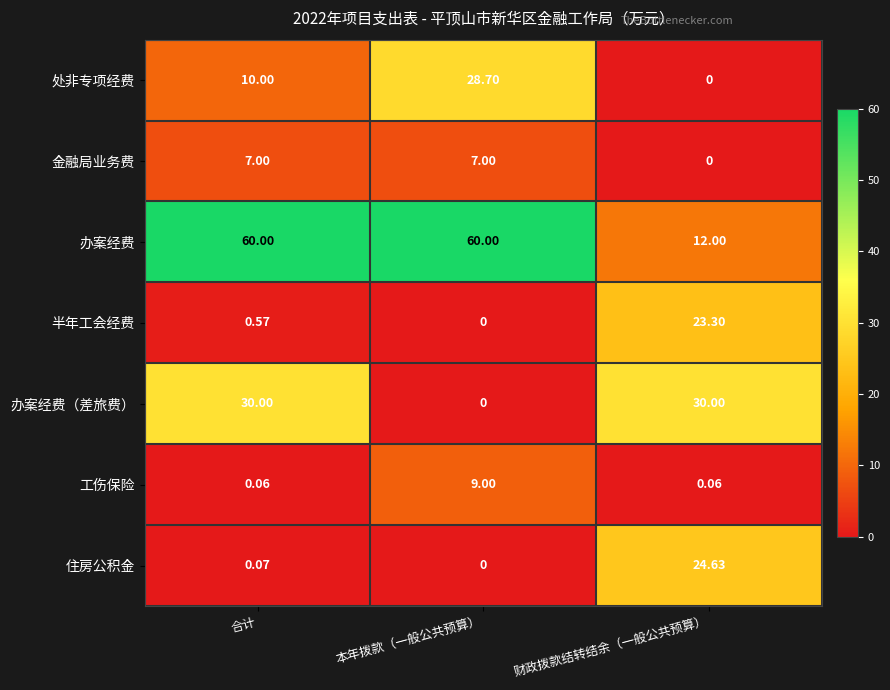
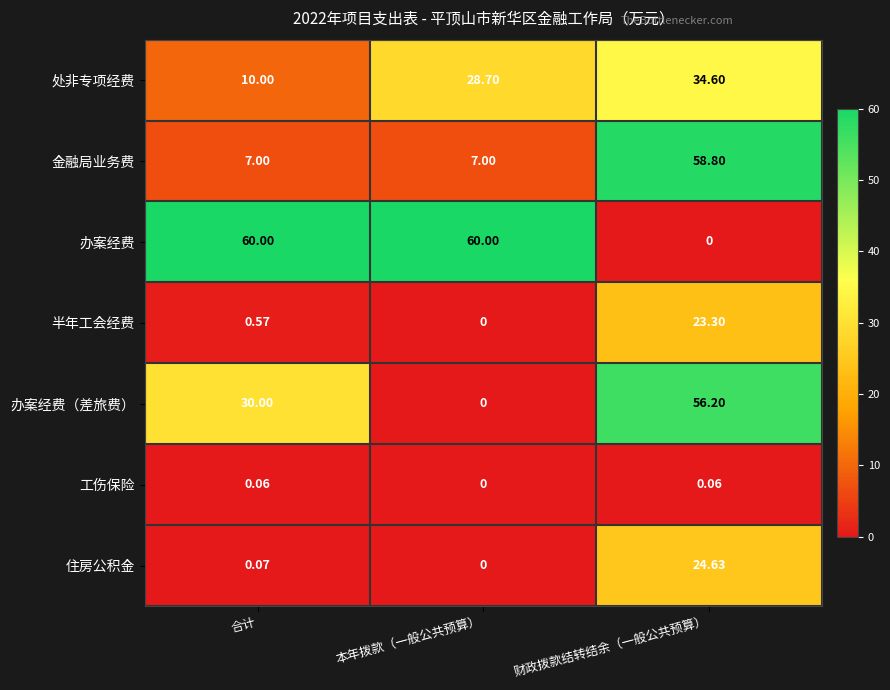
处非专项经费, 财政拨款结转结余（一般公共预算）: 0 -> 34.60
金融局业务费, 财政拨款结转结余（一般公共预算）: 0 -> 58.80
办案经费, 财政拨款结转结余（一般公共预算）: 12.00 -> 0
办案经费（差旅费）, 财政拨款结转结余（一般公共预算）: 30.00 -> 56.20
工伤保险, 本年拨款（一般公共预算）: 9.00 -> 0
